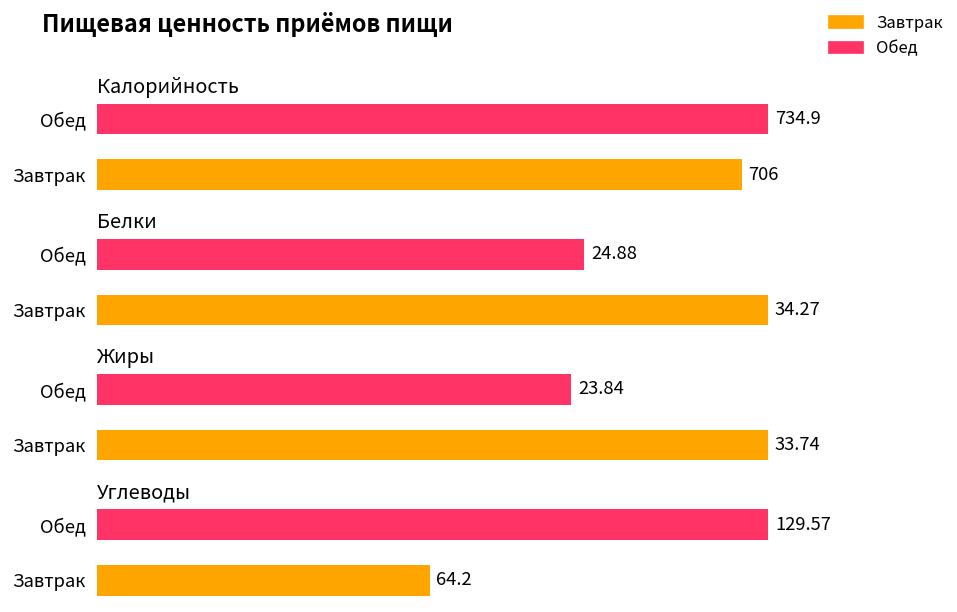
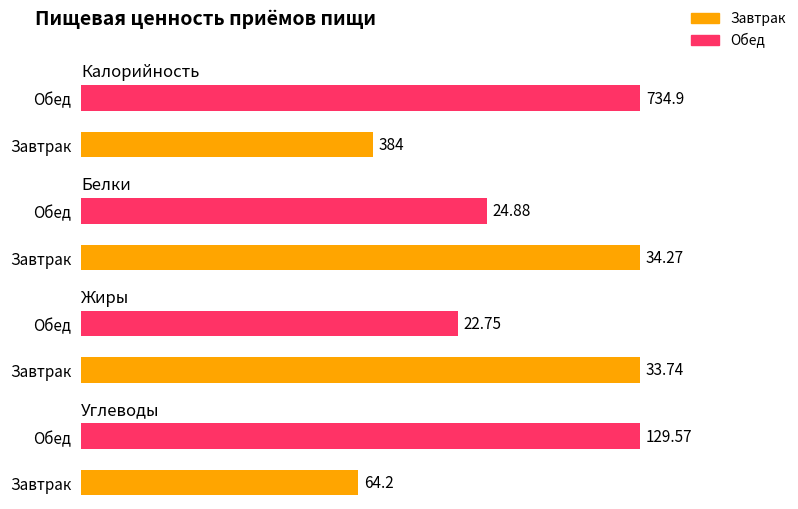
Калорийность, Завтрак: 706 -> 384
Жиры, Обед: 23.84 -> 22.75
